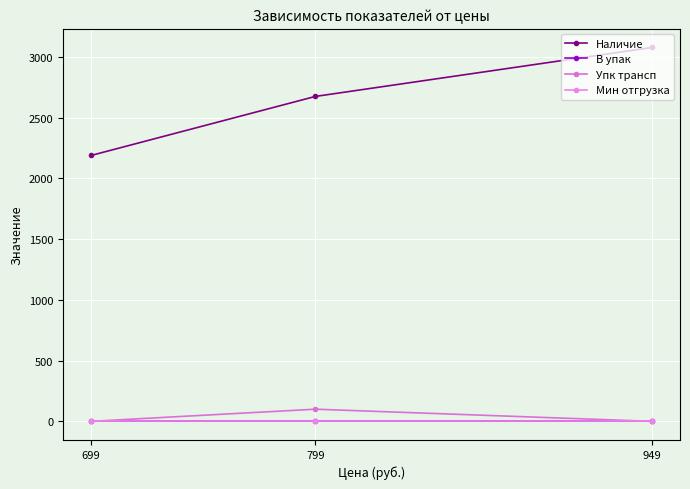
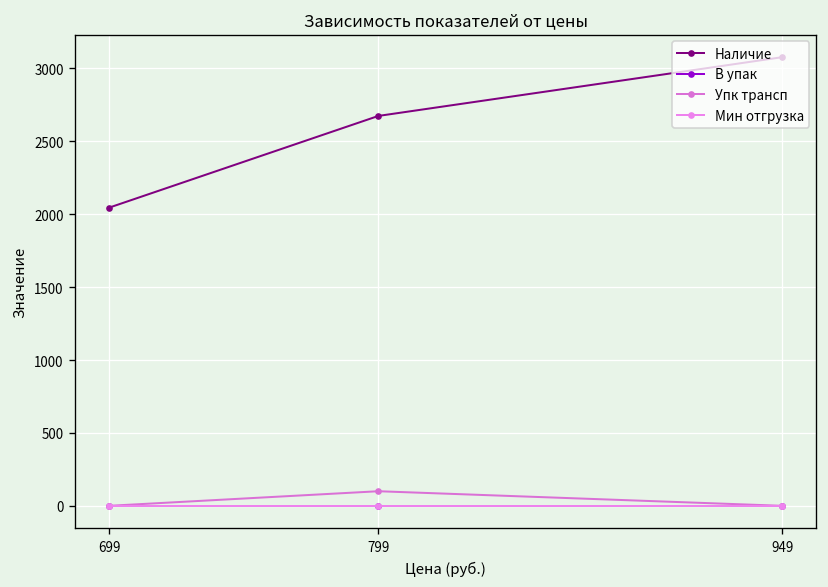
Наличие, 699: 2190 -> 2050
